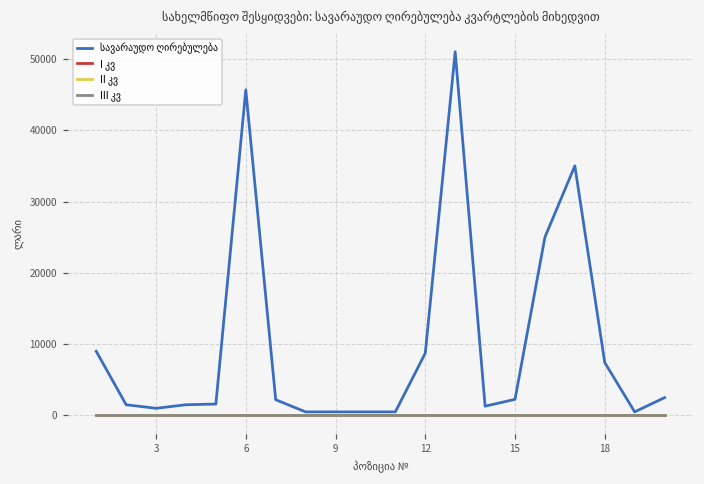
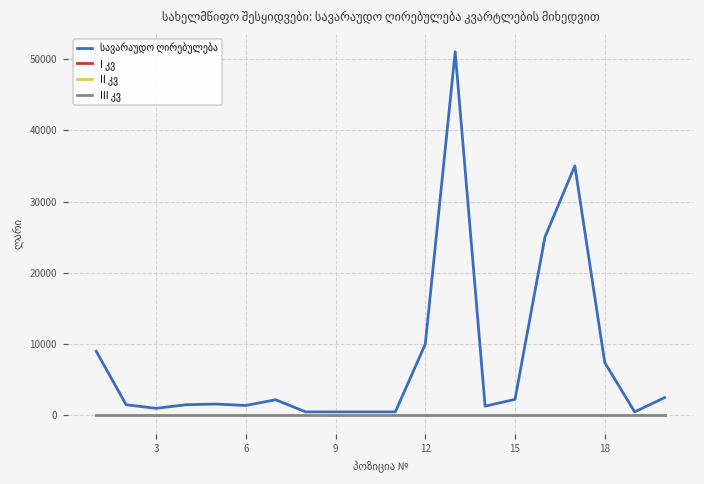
სავარაუდო ღირებულება, 6: 46000 -> 1000
სავარაუდო ღირებულება, 12: 9000 -> 10000
